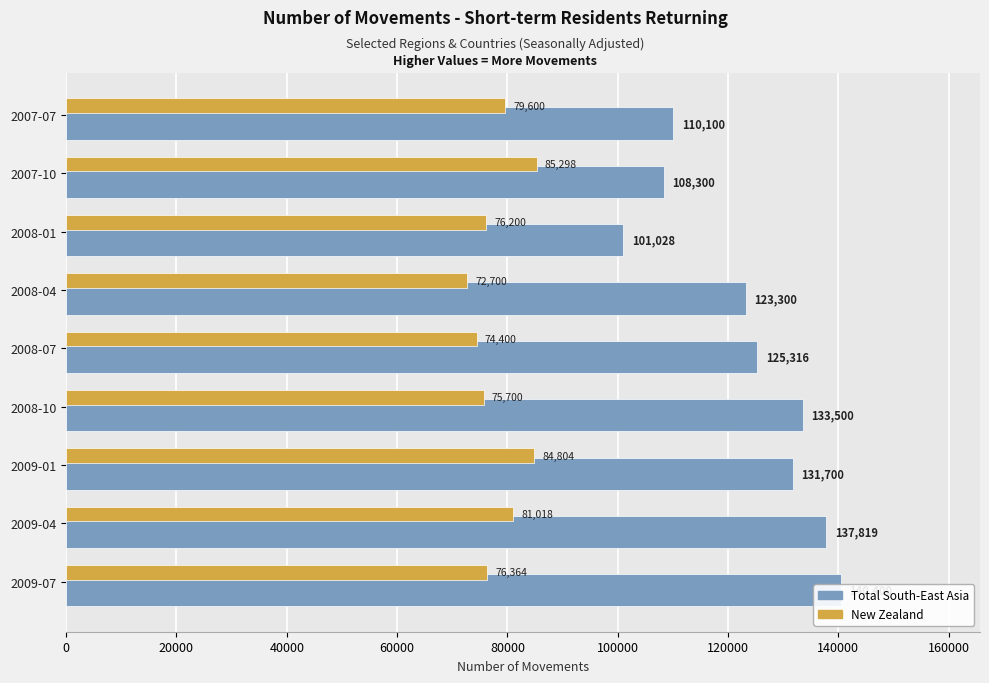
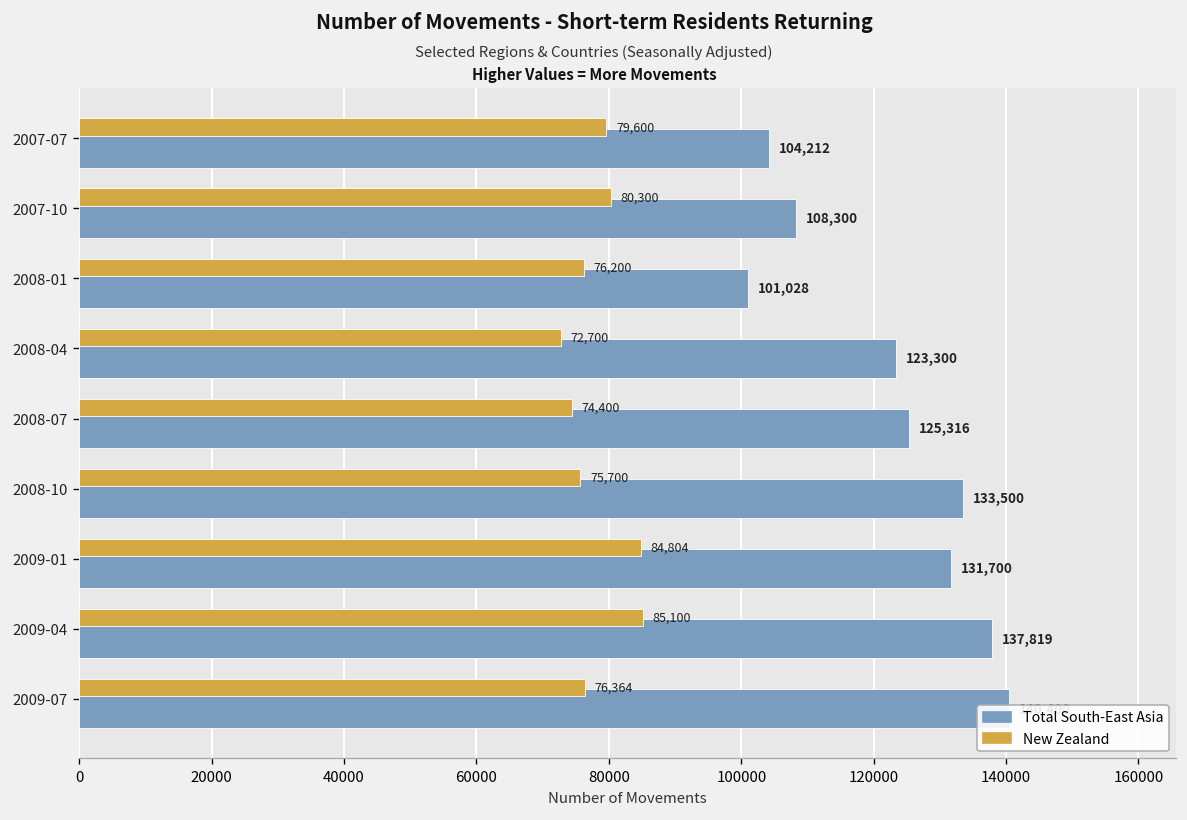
Total South-East Asia, 2007-07: 110,100 -> 104,212
New Zealand, 2007-10: 85,298 -> 80,300
New Zealand, 2009-04: 81,018 -> 85,100
